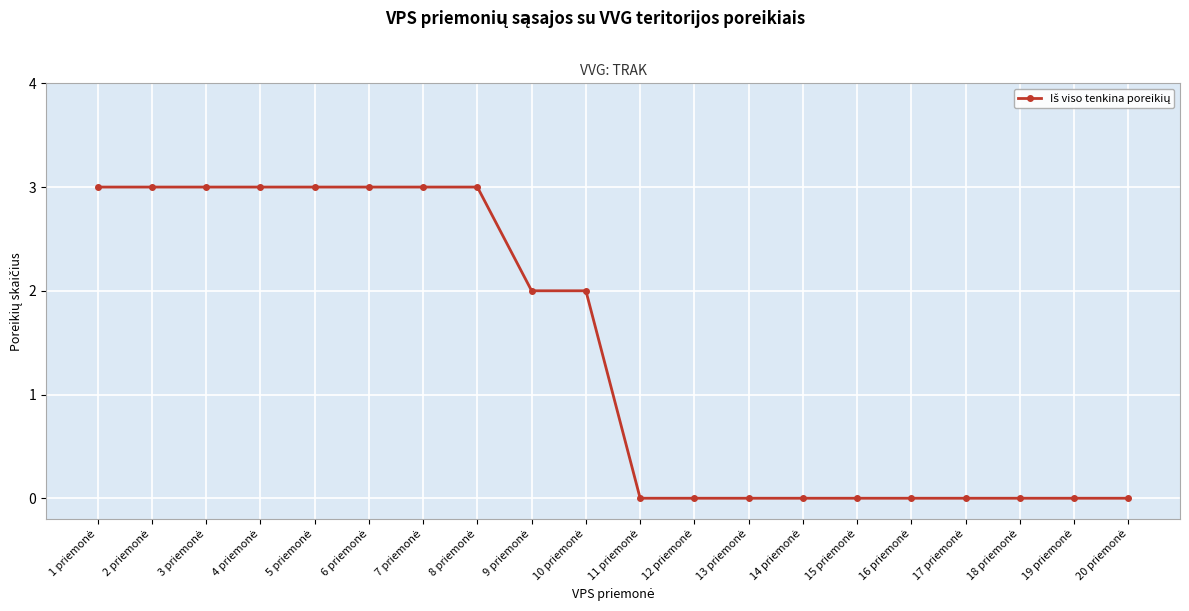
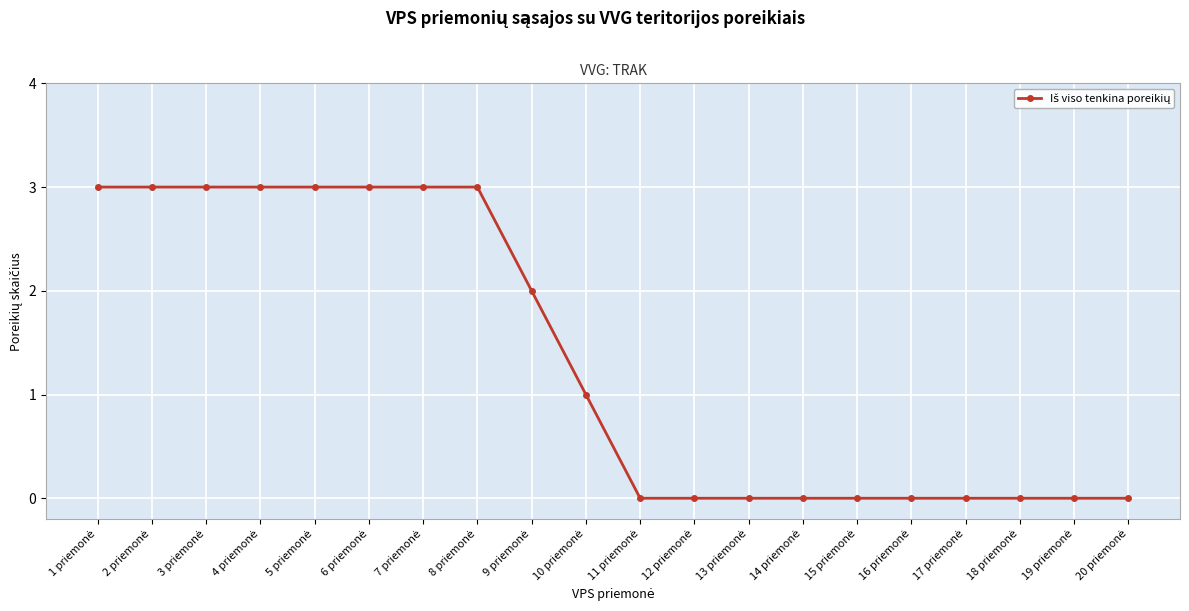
10 priemonė: 2 -> 1
